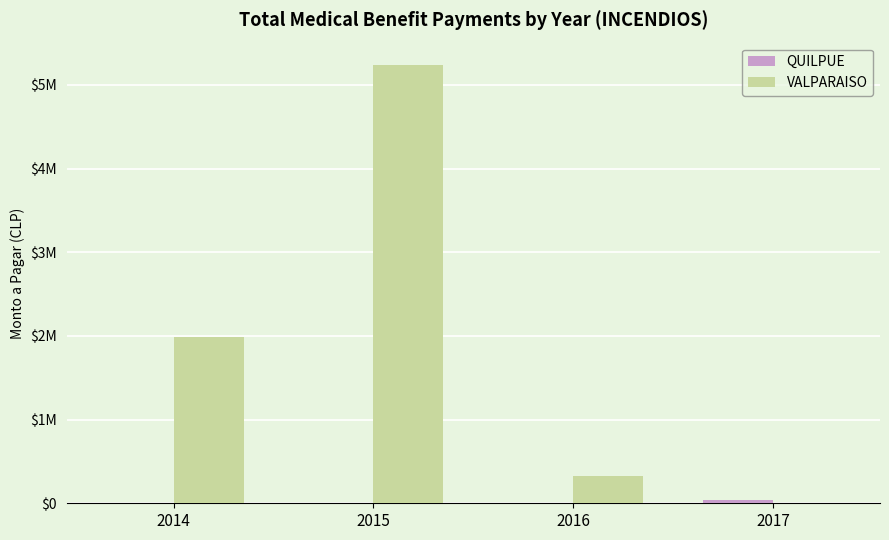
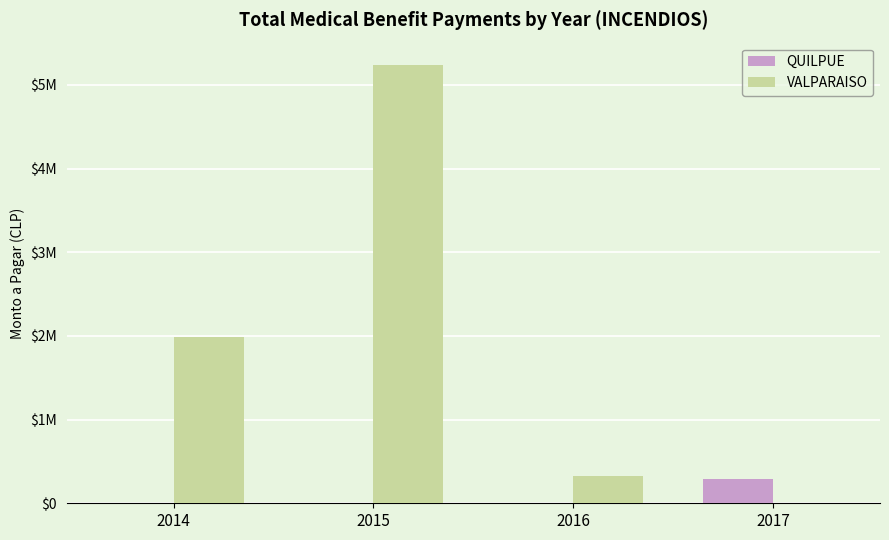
QUILPUE, 2017: $0 -> $300000
